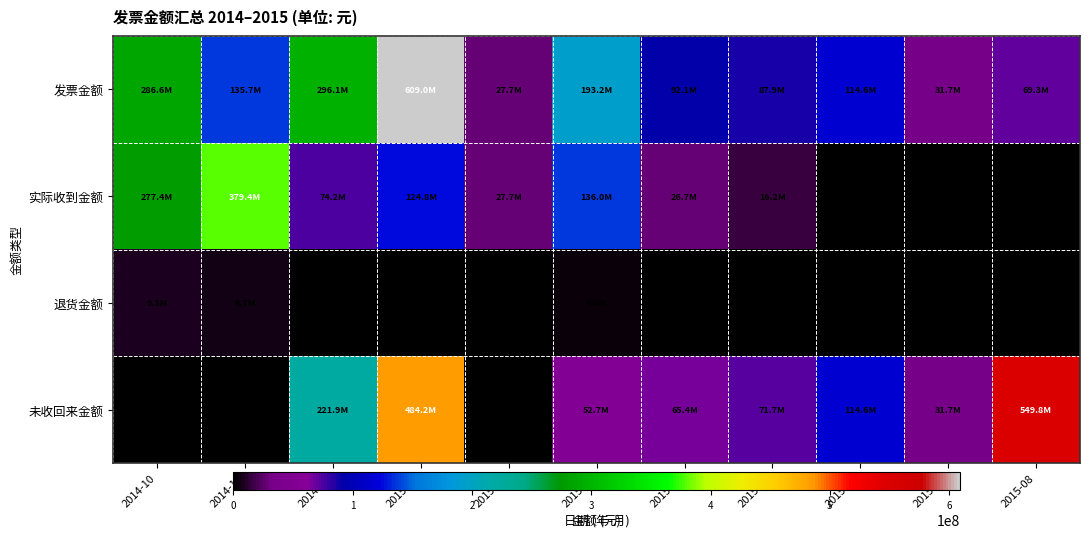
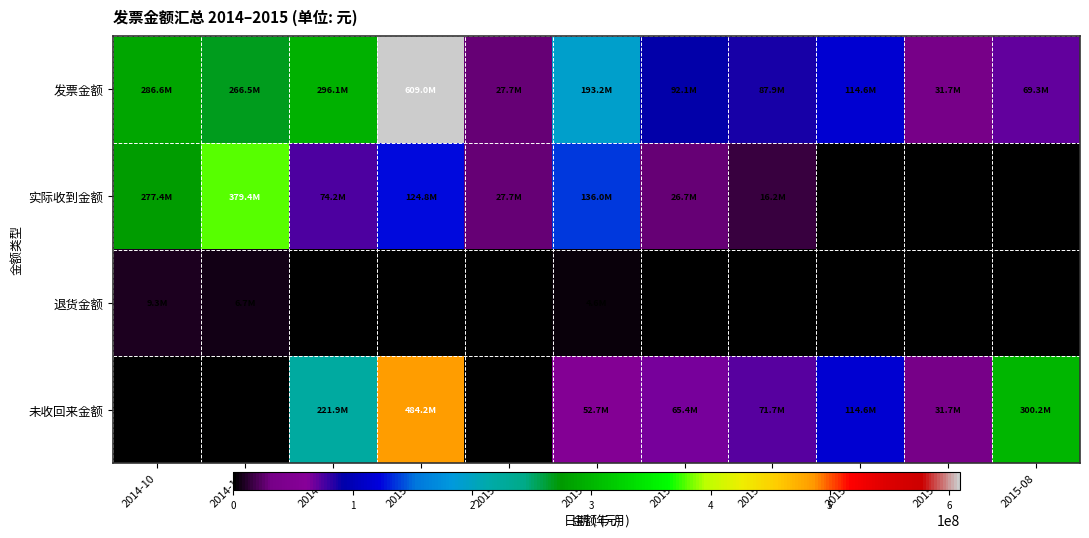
发票金额, 2014-11: 135.7M -> 266.5M
未收回来金额, 2015-08: 549.8M -> 300.2M
